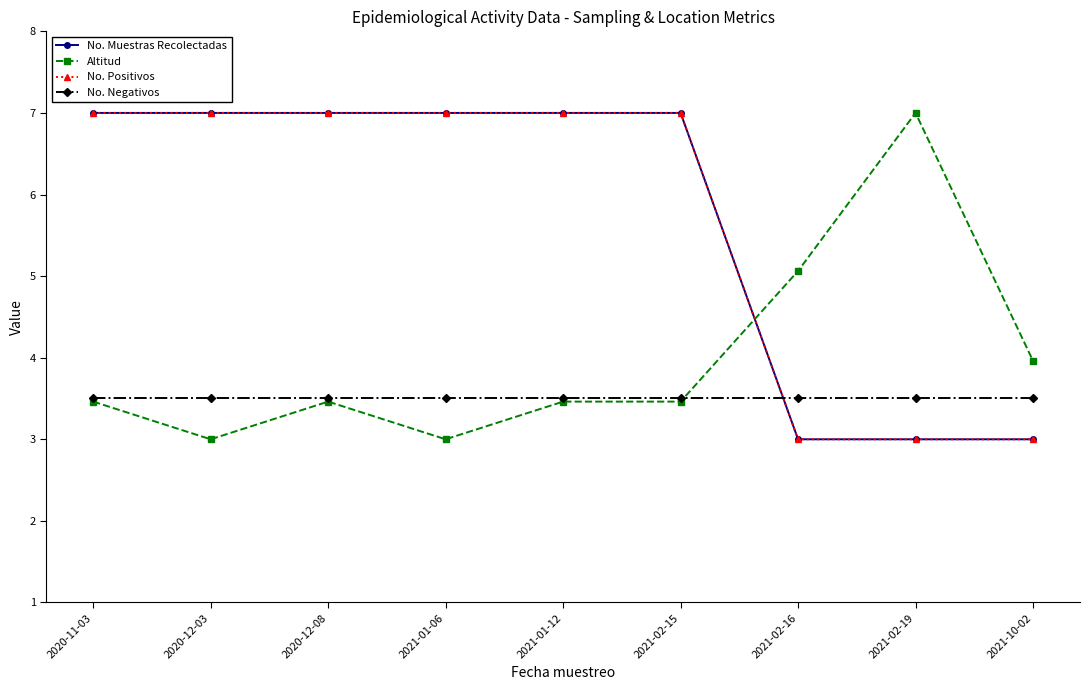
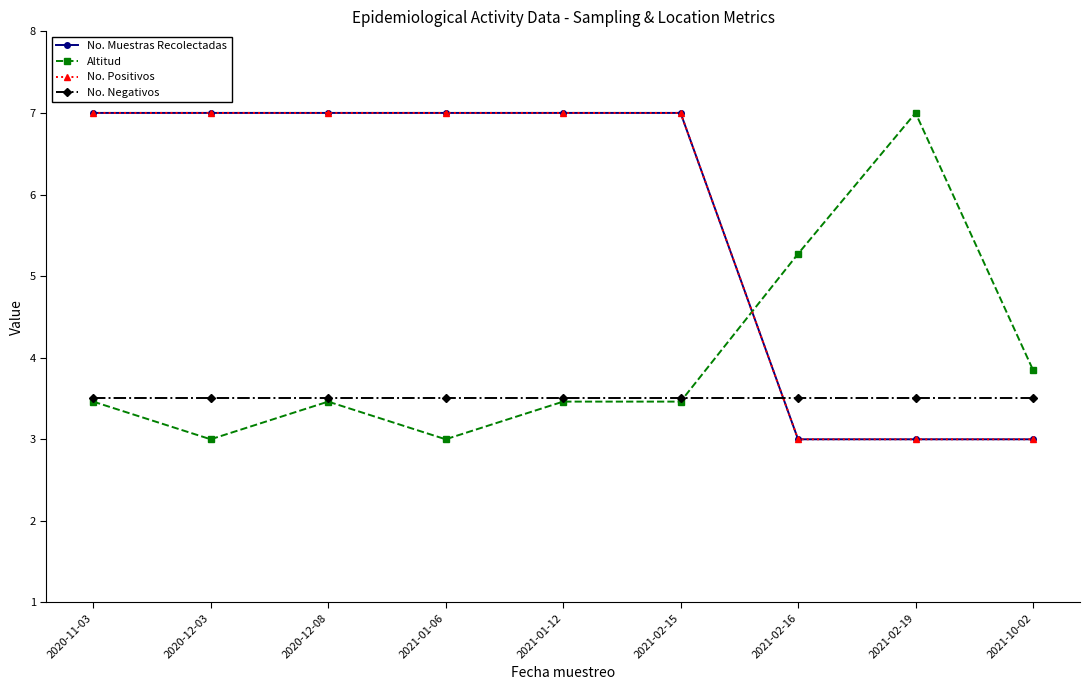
Altitud, 2021-02-16: 5.1 -> 5.3
Altitud, 2021-10-02: 4.0 -> 3.8
